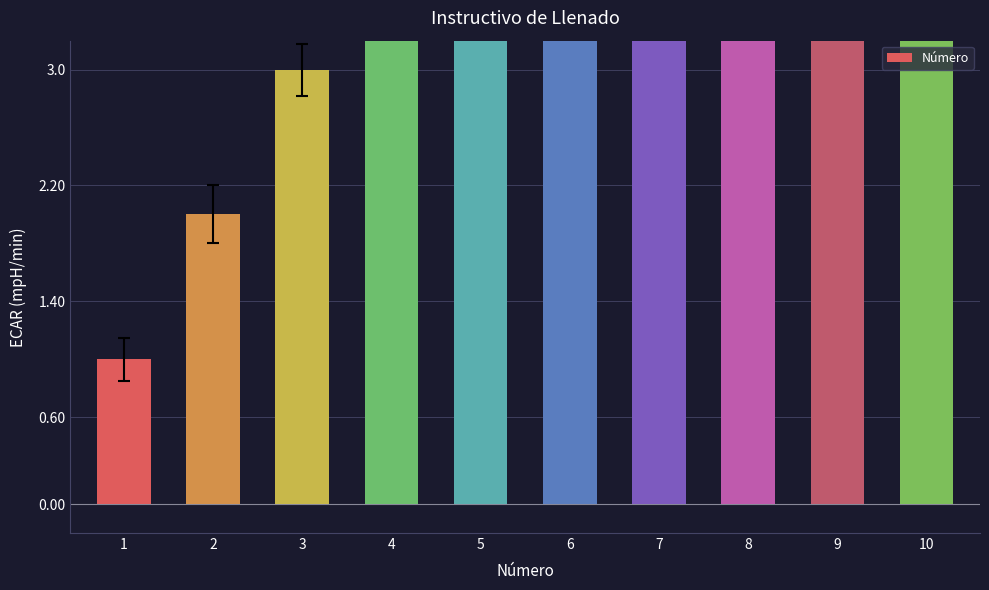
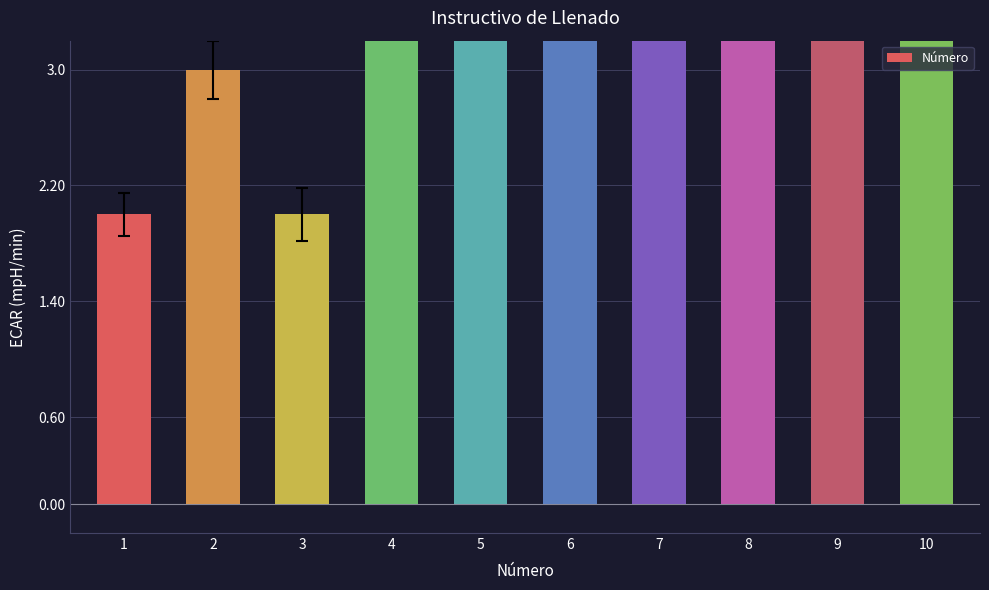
Número, 1: 1 -> 2
Número, 2: 2 -> 3
Número, 3: 3 -> 2
